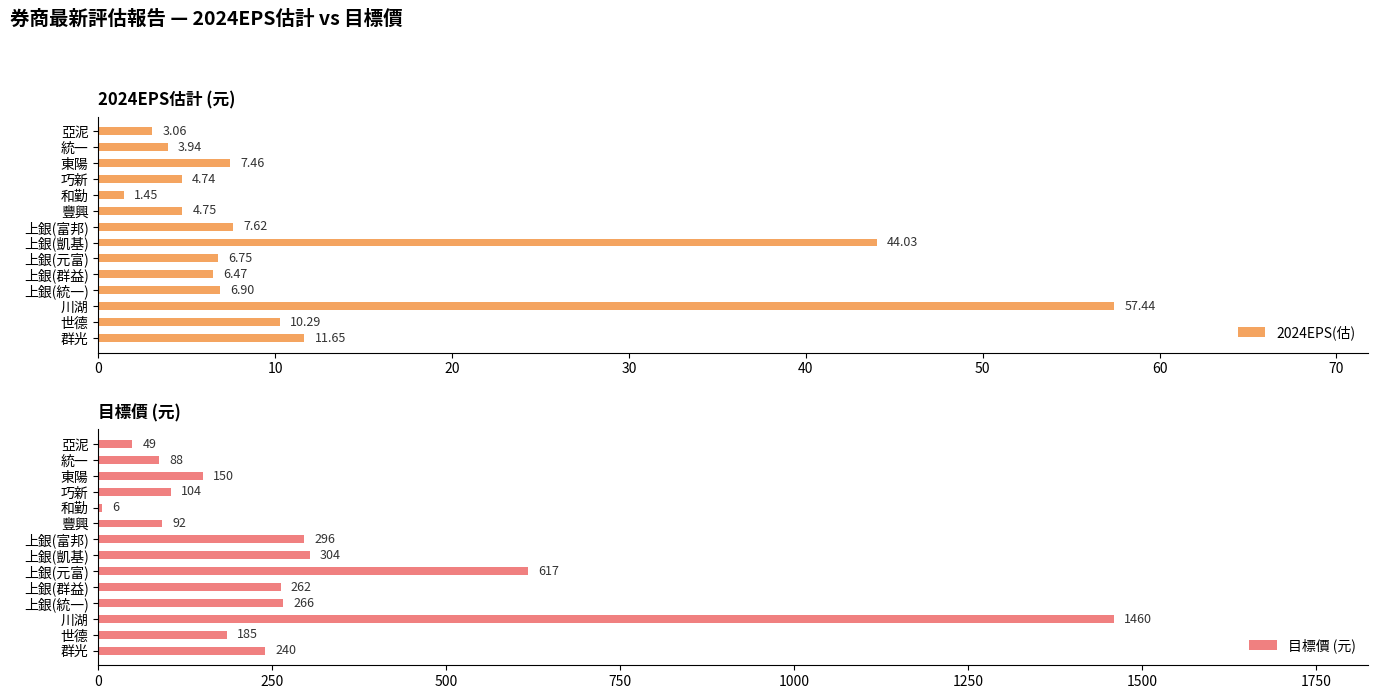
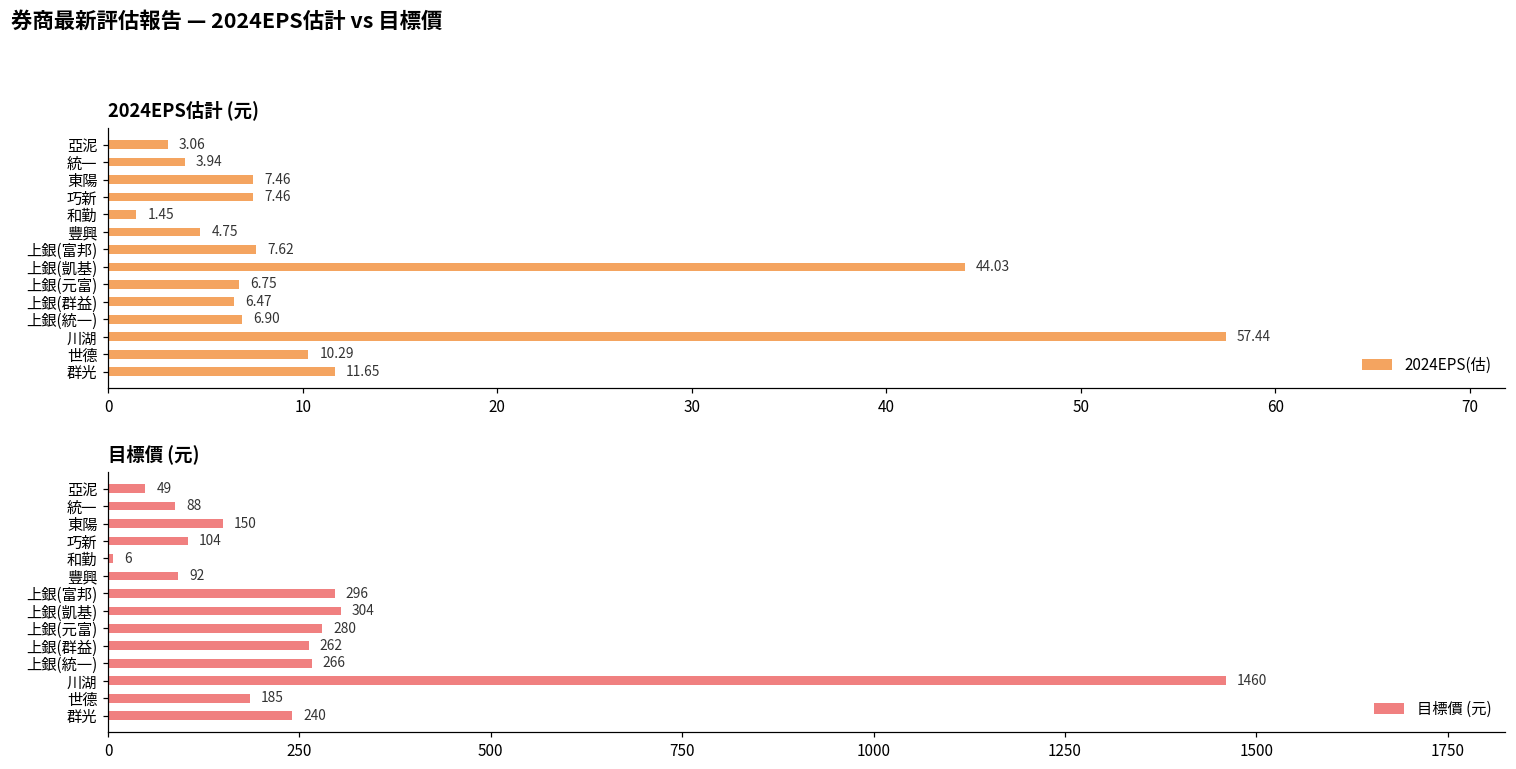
2024EPS估計 (元), 巧新: 4.74 -> 7.46
目標價 (元), 上銀(元富): 617 -> 280
